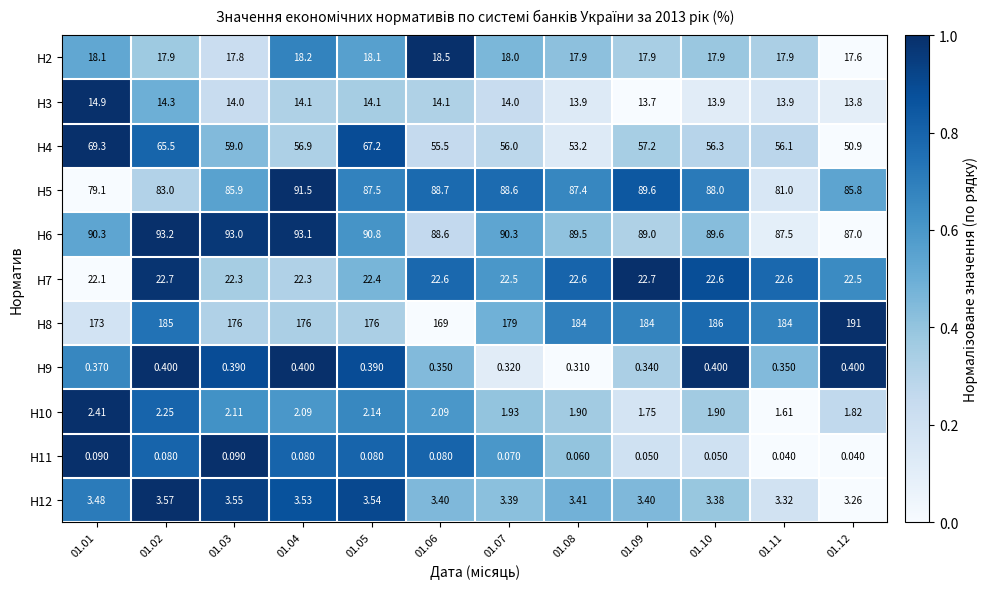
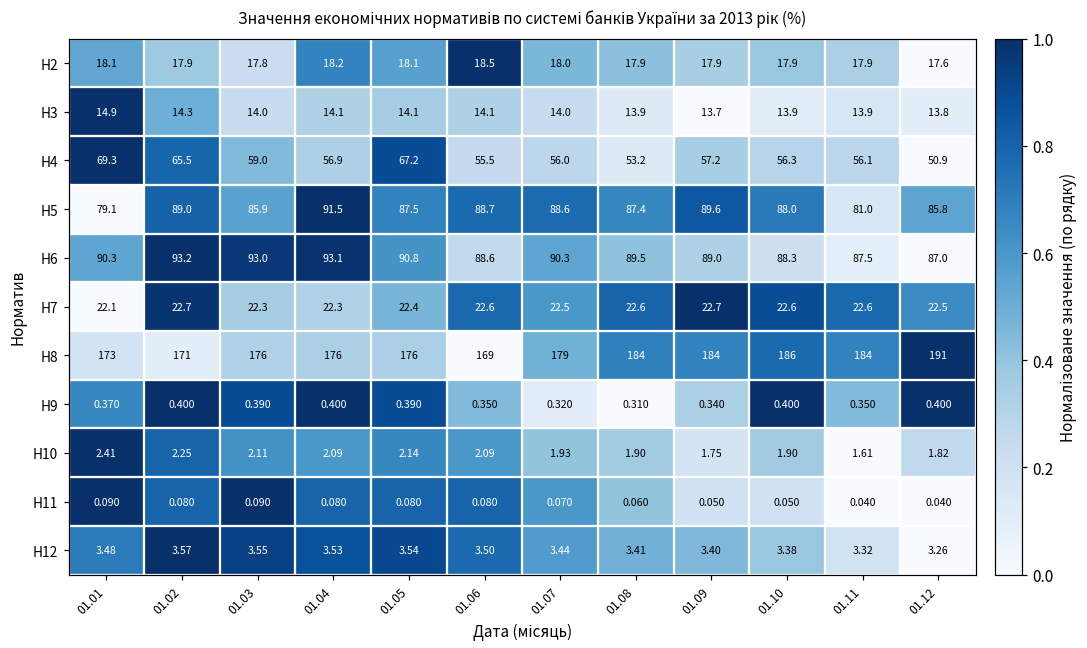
H5, 01.02: 83.0 -> 89.0
H6, 01.10: 89.6 -> 88.3
H8, 01.02: 185 -> 171
H12, 01.06: 3.40 -> 3.50
H12, 01.07: 3.39 -> 3.44
